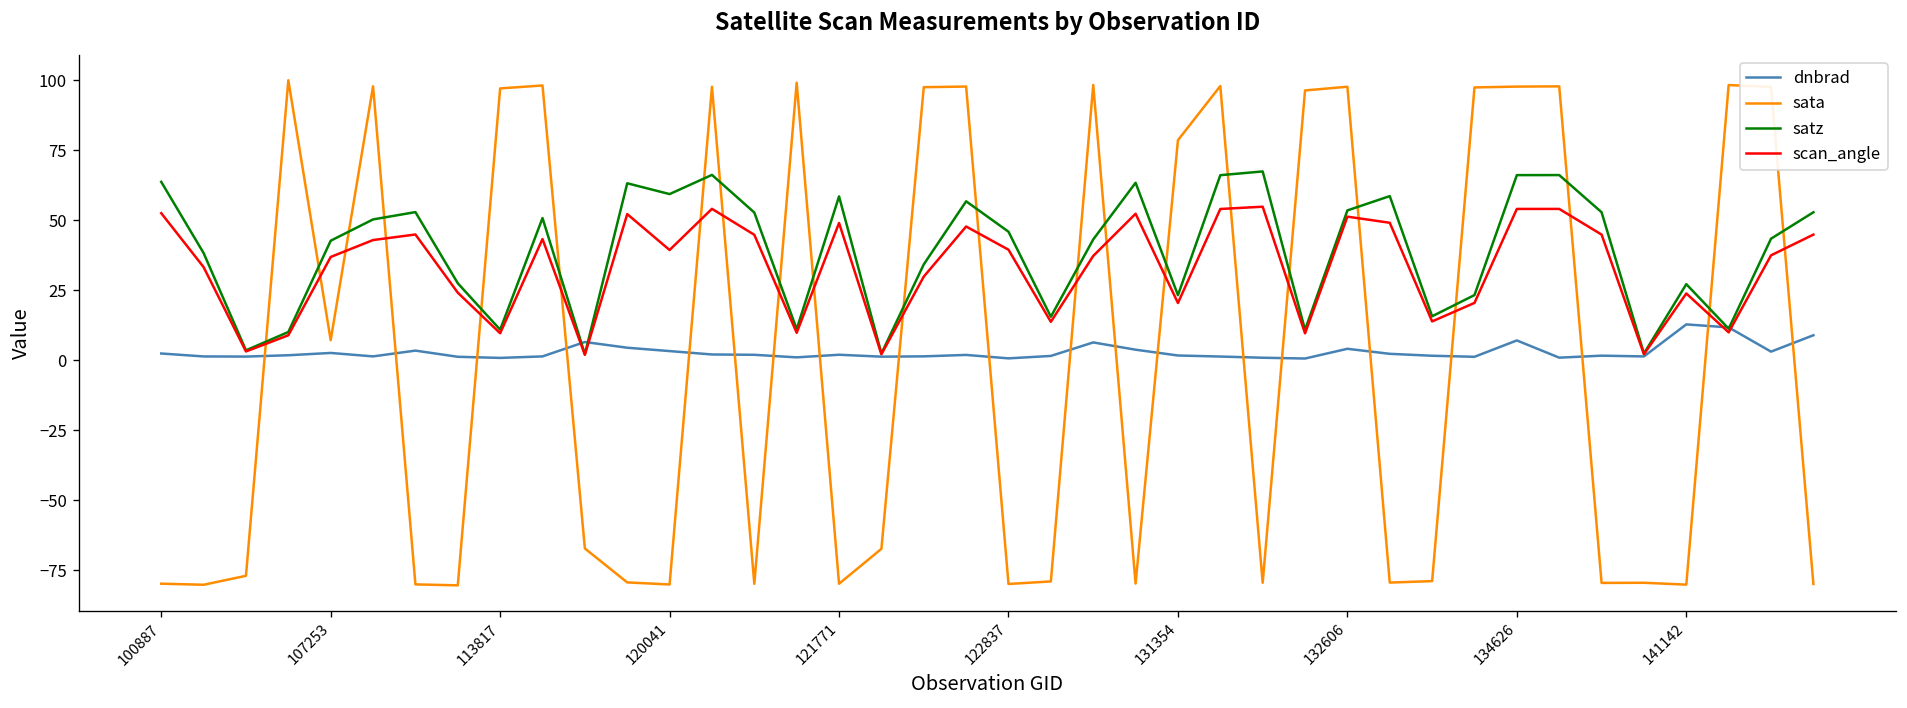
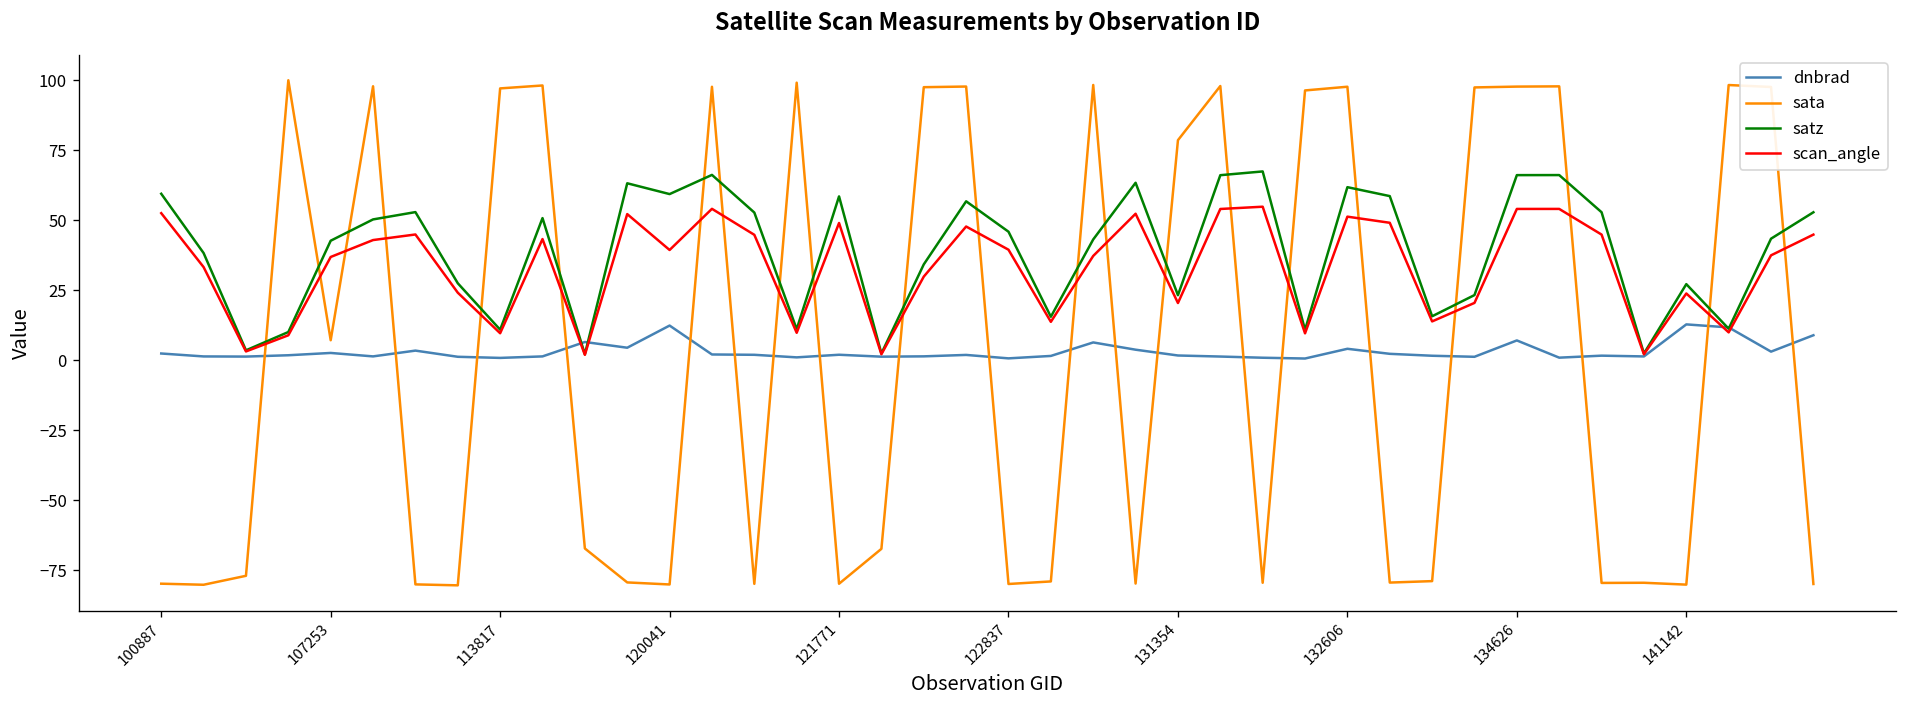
satz, 100887: 64 -> 59
dnbrad, 120041: 3 -> 12
satz, 132606: 53 -> 62
